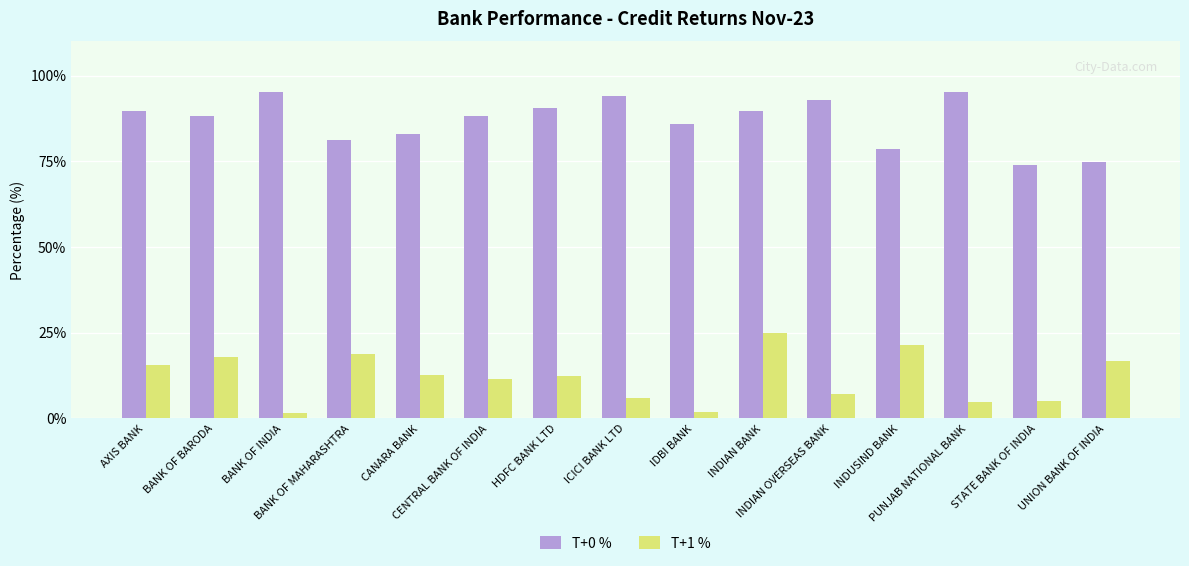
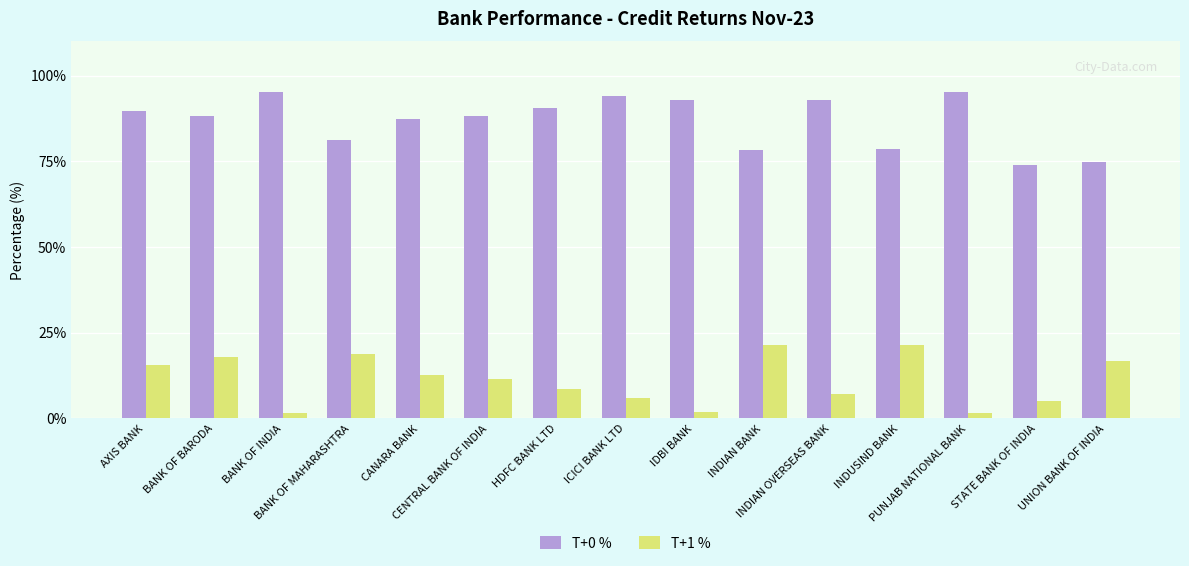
T+0 %, CANARA BANK: 83% -> 87%
T+1 %, HDFC BANK LTD: 12% -> 9%
T+0 %, IDBI BANK: 86% -> 93%
T+0 %, INDIAN BANK: 90% -> 78%
T+1 %, INDIAN BANK: 25% -> 21%
T+1 %, PUNJAB NATIONAL BANK: 5% -> 2%
